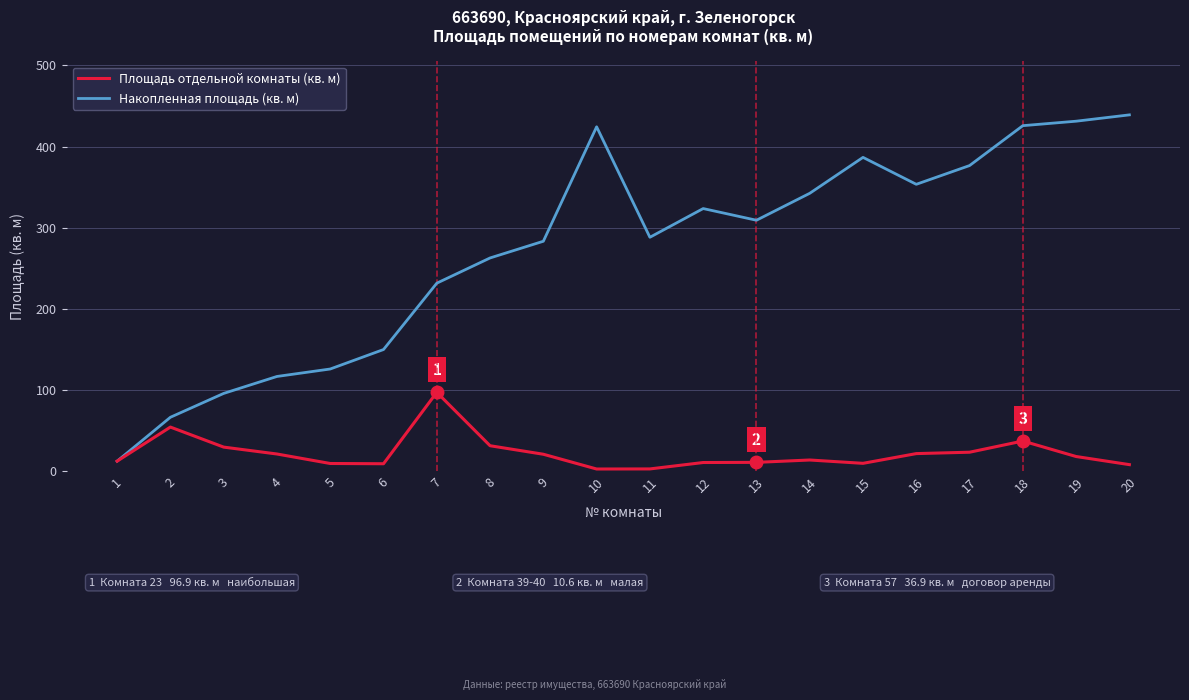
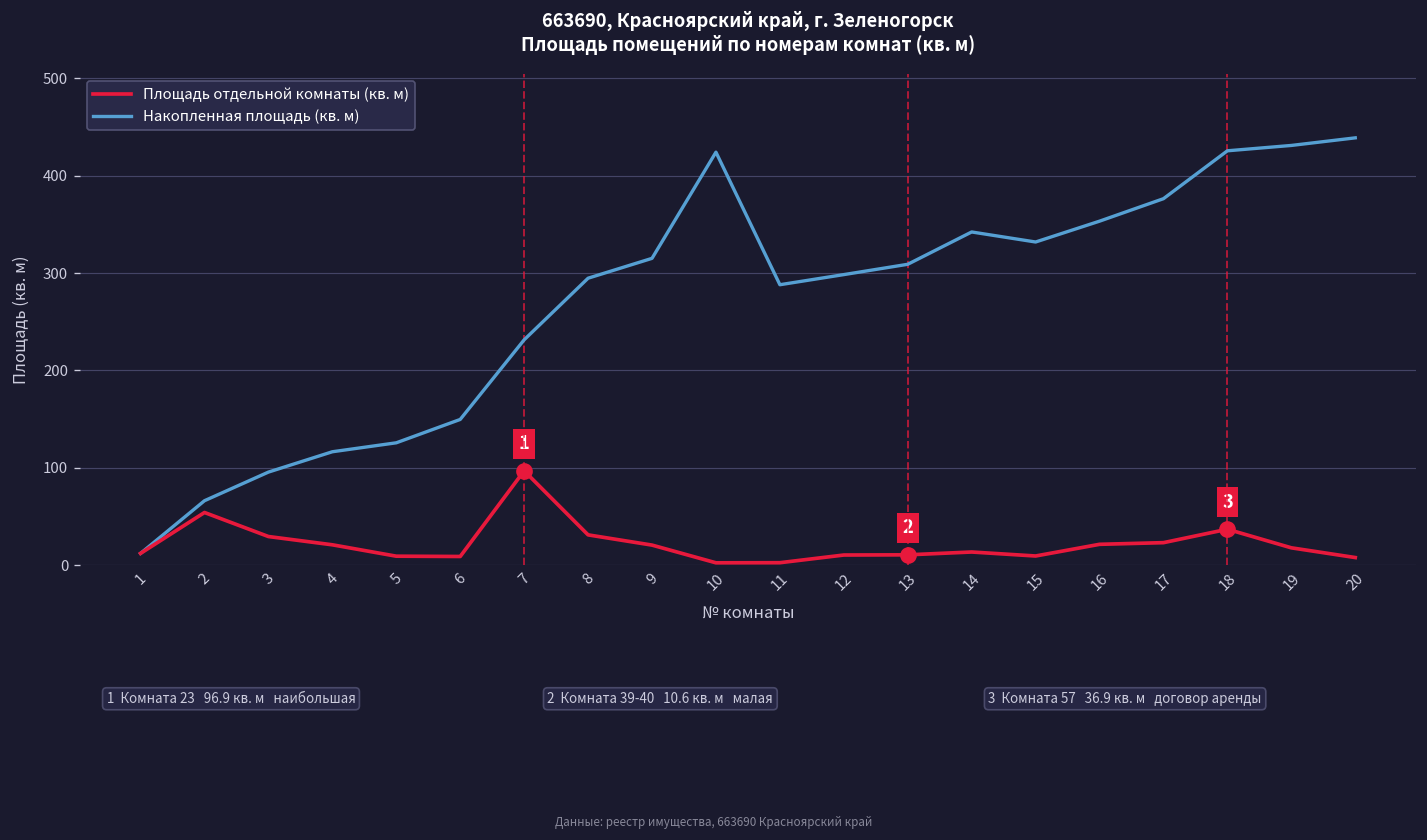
Накопленная площадь (кв. м), 8: 260 -> 290
Накопленная площадь (кв. м), 9: 280 -> 320
Накопленная площадь (кв. м), 12: 320 -> 300
Накопленная площадь (кв. м), 15: 390 -> 330
